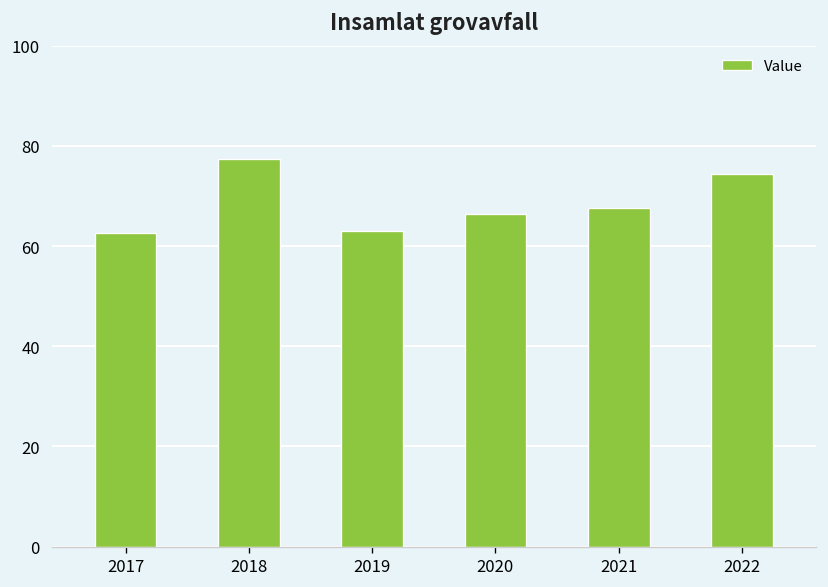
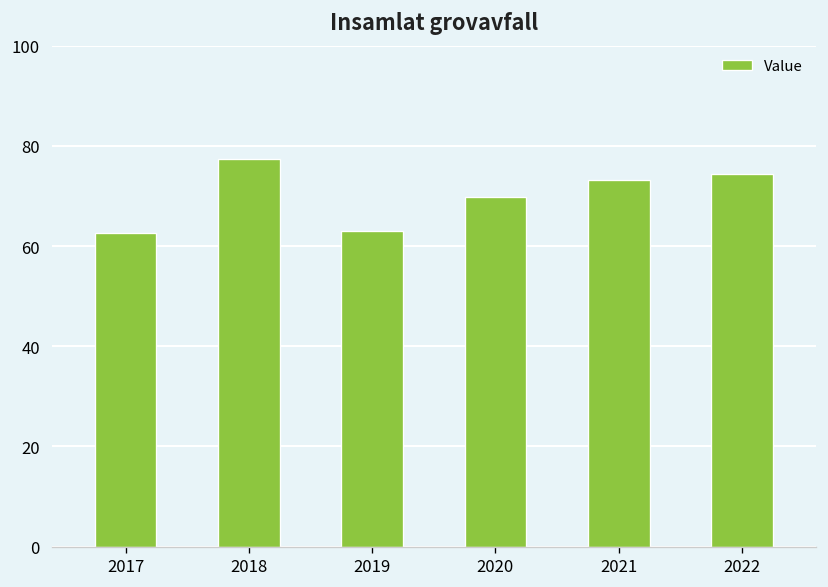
2020: 66 -> 70
2021: 68 -> 73
